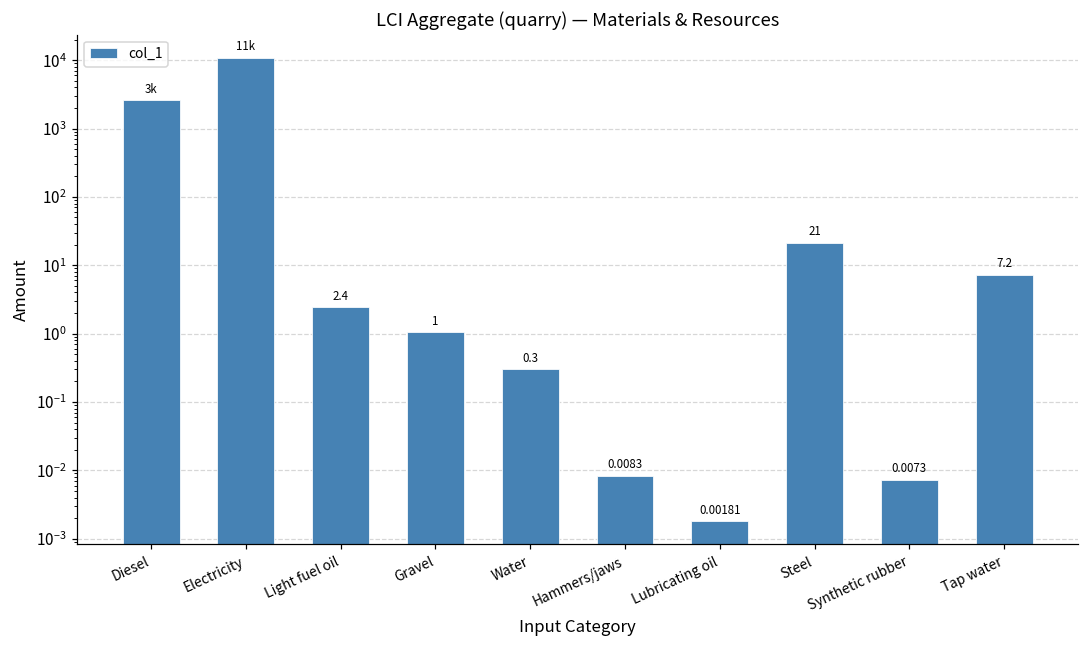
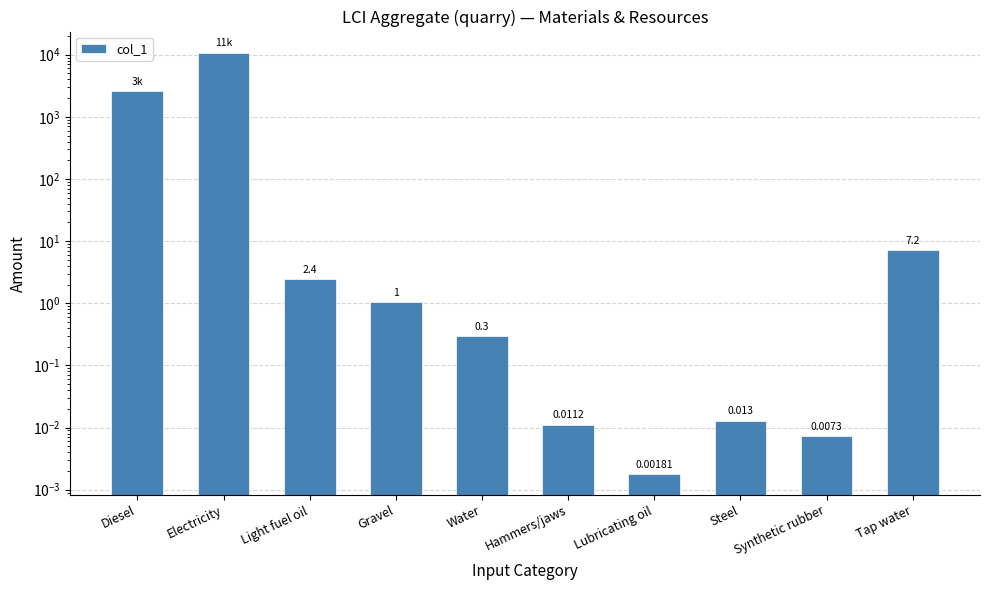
Hammers/jaws: 0.0083 -> 0.0112
Steel: 21 -> 0.013
